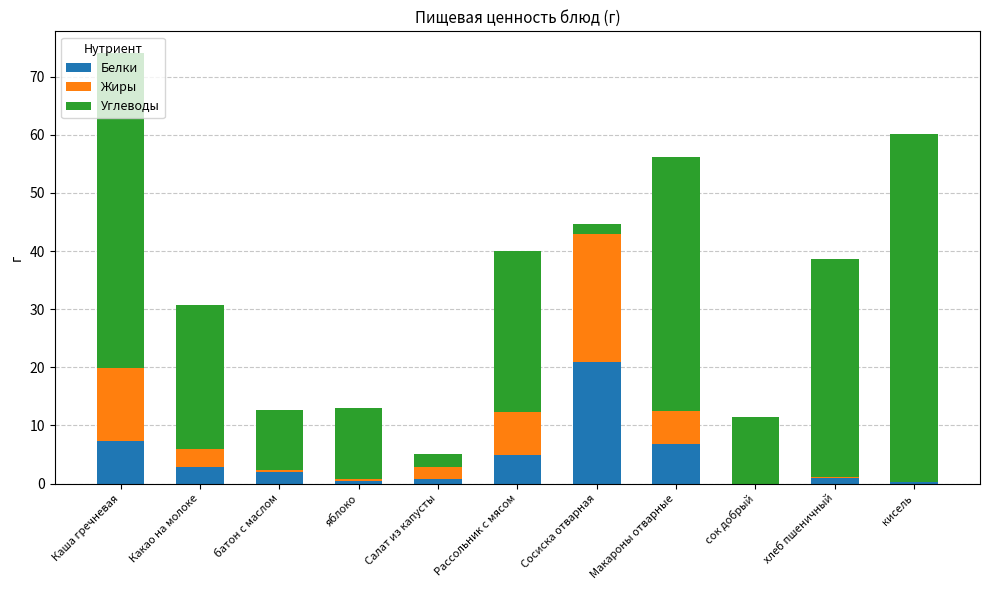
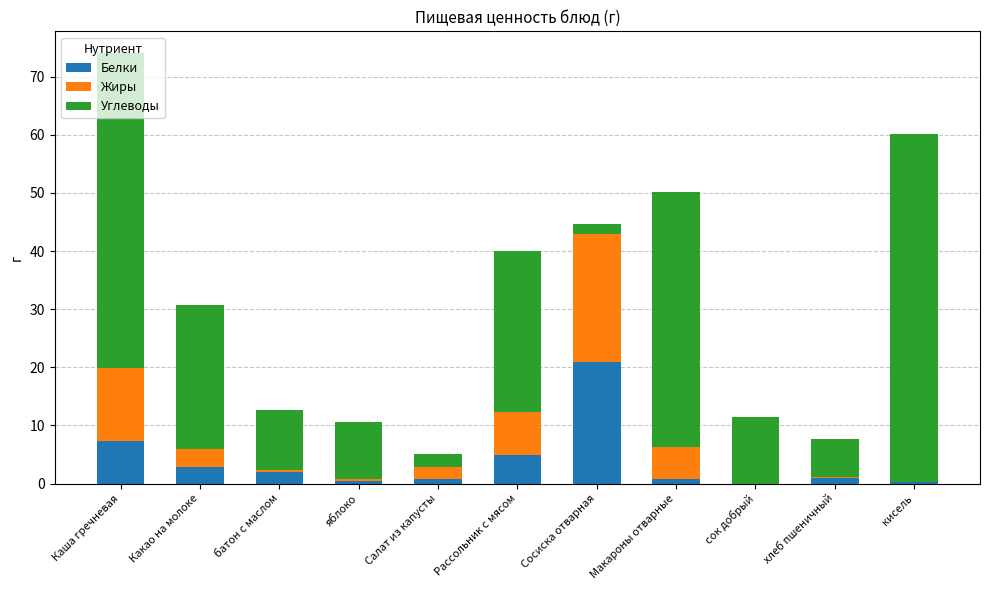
Углеводы, яблоко: 12 -> 10
Белки, Макароны отварные: 7 -> 1
Углеводы, хлеб пшеничный: 38 -> 7
